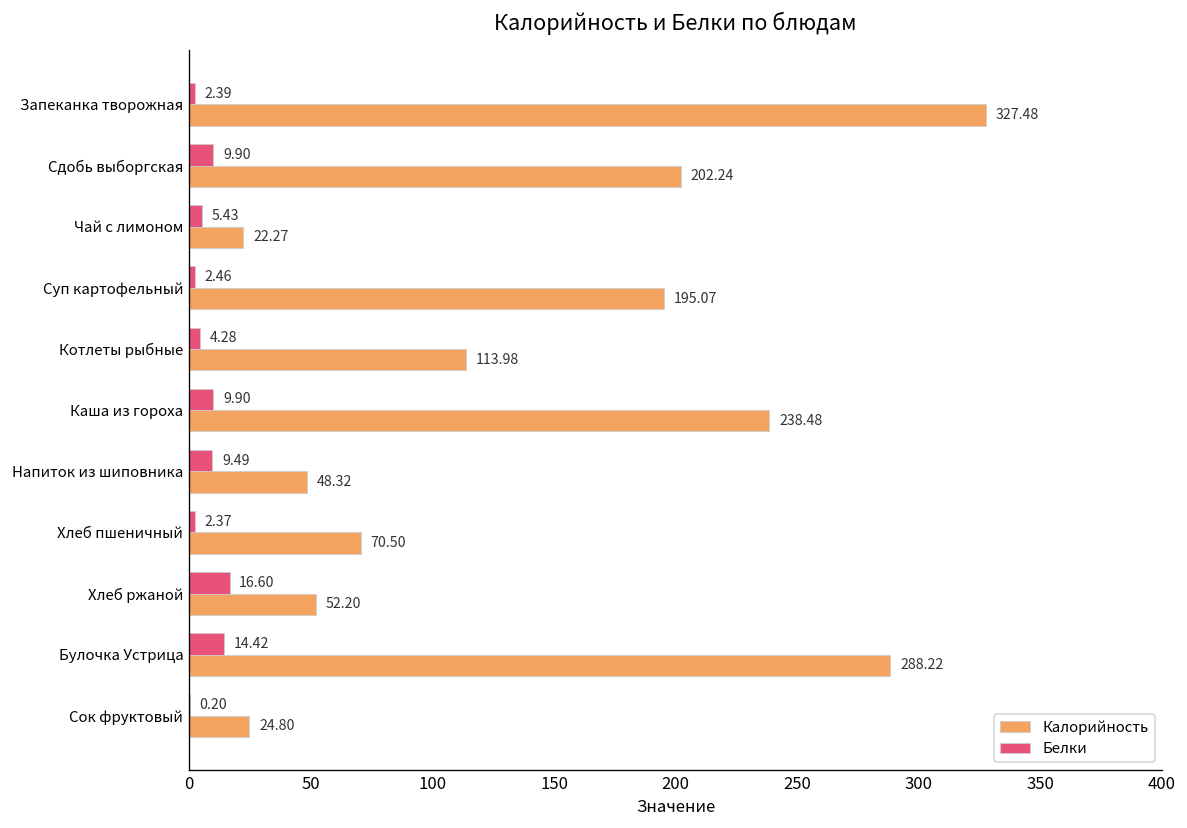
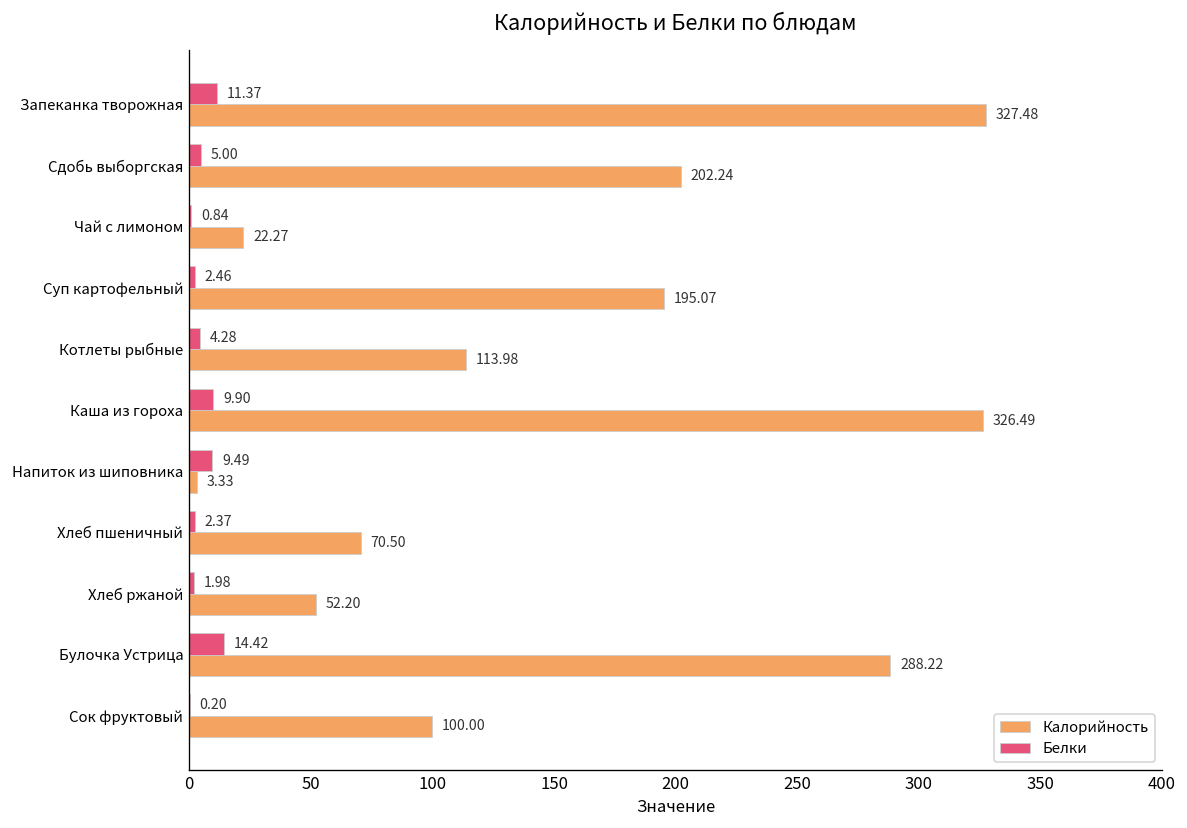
Белки, Запеканка творожная: 2.39 -> 11.37
Белки, Сдобь выборгская: 9.90 -> 5.00
Белки, Чай с лимоном: 5.43 -> 0.84
Калорийность, Каша из гороха: 238.48 -> 326.49
Калорийность, Напиток из шиповника: 48.32 -> 3.33
Белки, Хлеб ржаной: 16.60 -> 1.98
Калорийность, Сок фруктовый: 24.80 -> 100.00
